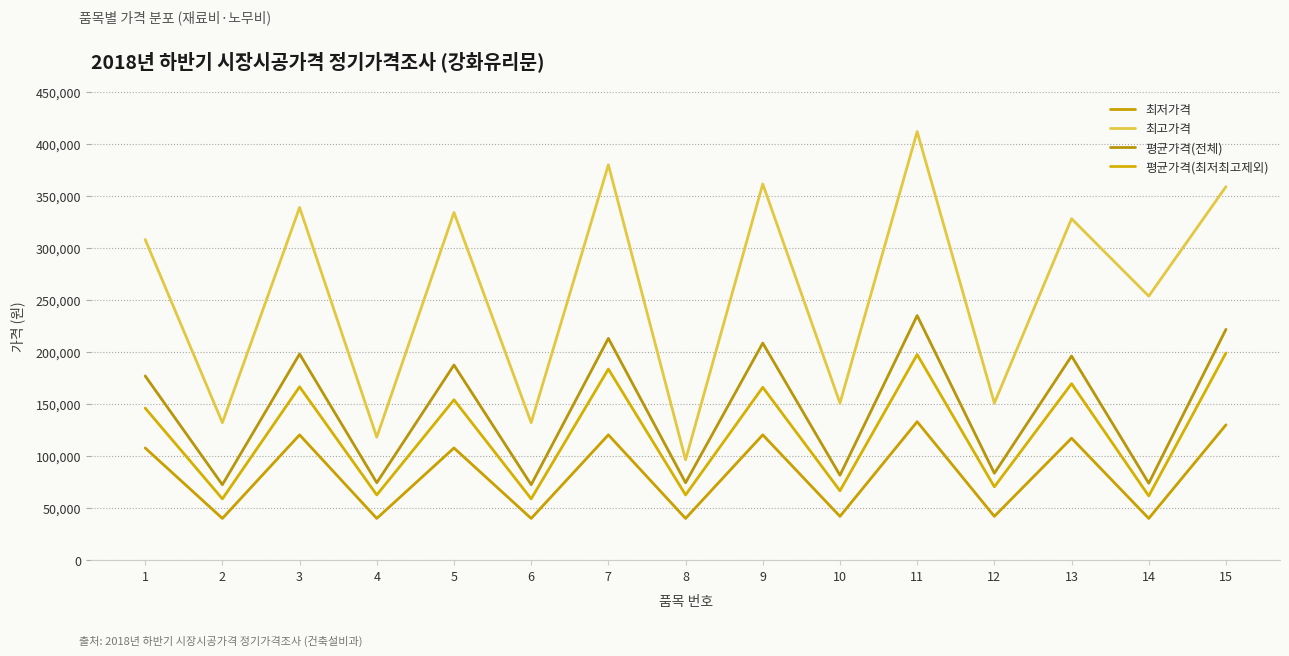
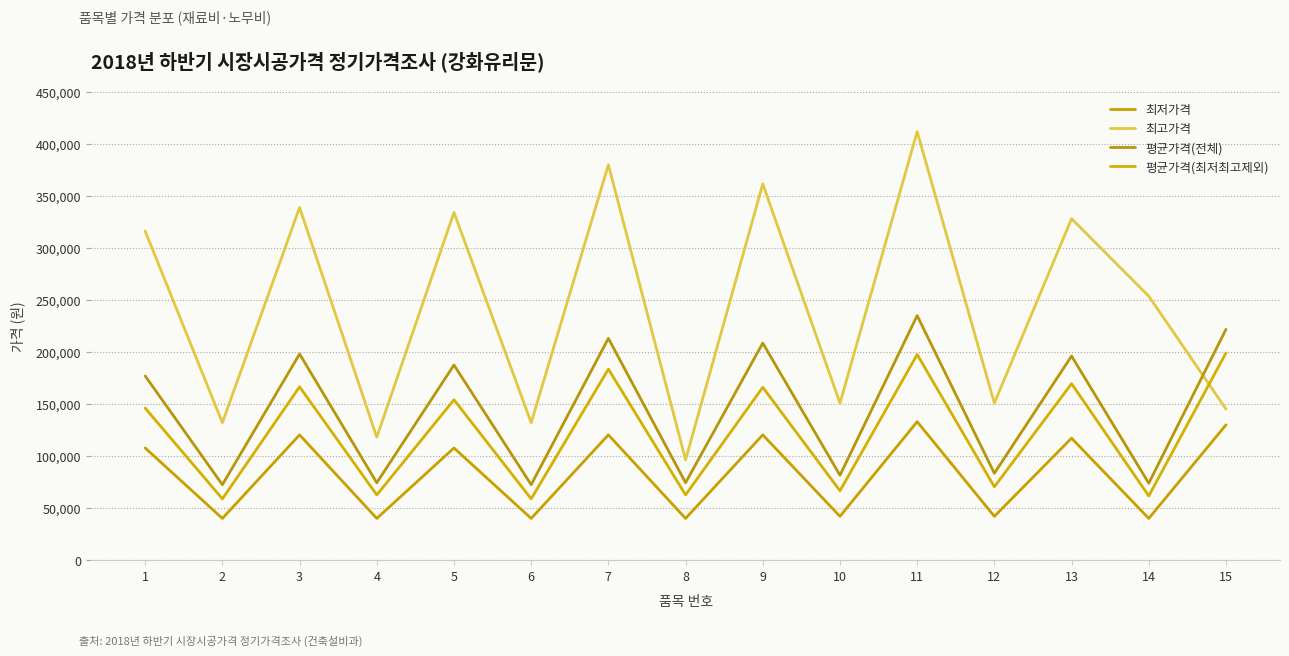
최고가격, 1: 308,000 -> 316,000
최고가격, 15: 359,000 -> 145,000
